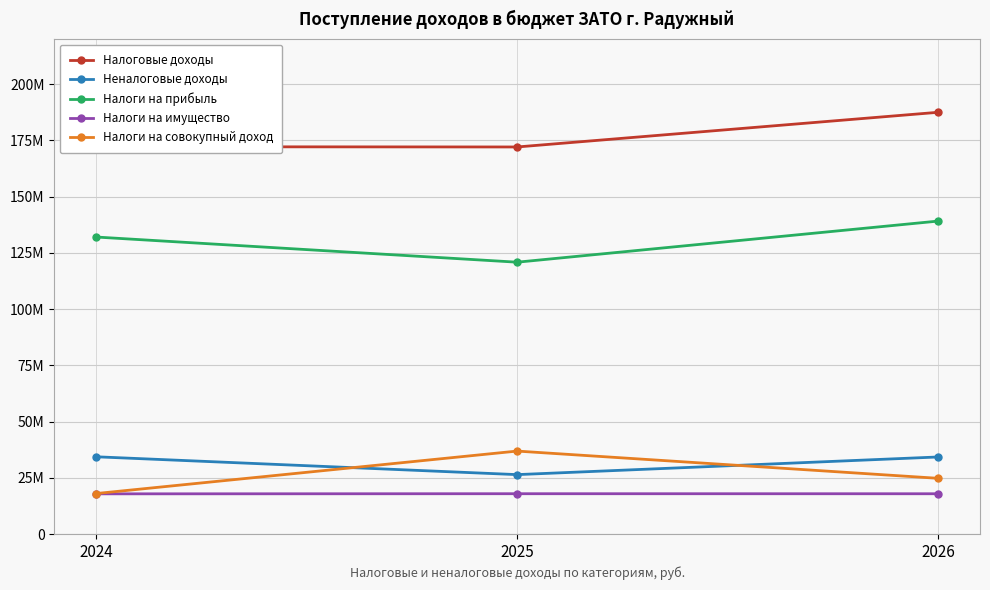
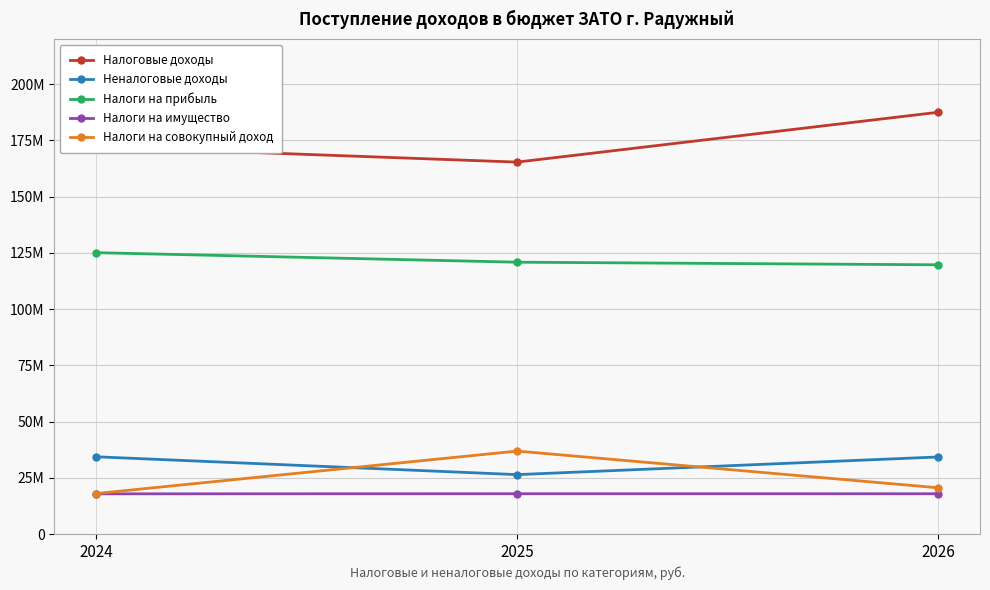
Налоги на прибыль, 2024: 132000000 -> 125000000
Налоговые доходы, 2025: 172000000 -> 165000000
Налоги на прибыль, 2026: 139000000 -> 120000000
Налоги на совокупный доход, 2026: 25000000 -> 21000000
